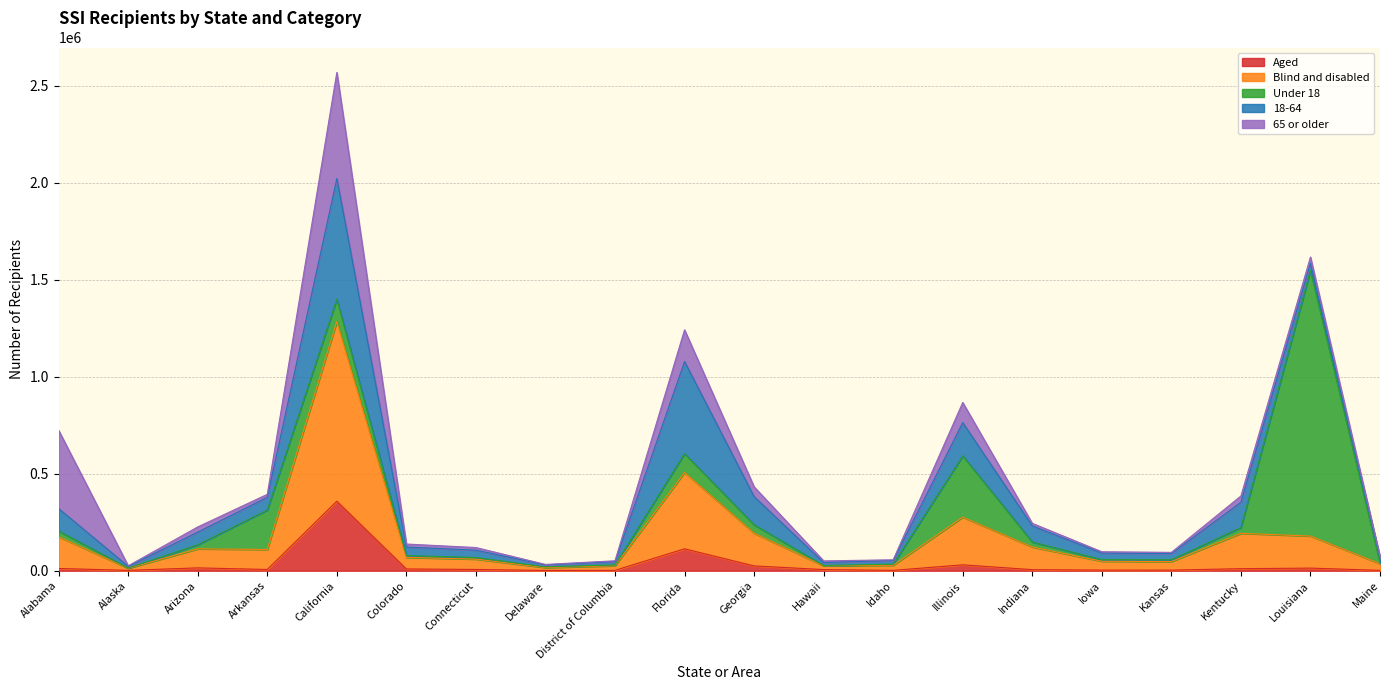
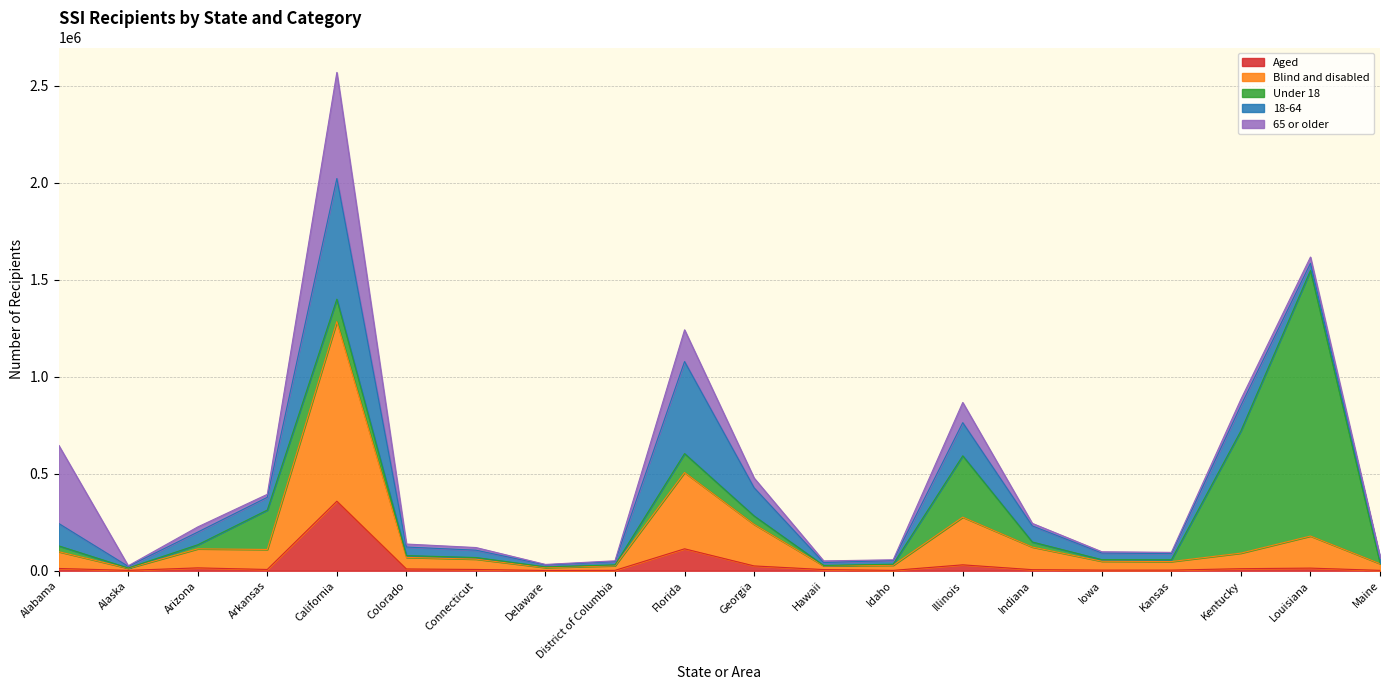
Blind and disabled, Alabama: 160000 -> 90000
Blind and disabled, Georgia: 170000 -> 210000
Blind and disabled, Kentucky: 180000 -> 80000
Under 18, Kentucky: 30000 -> 630000
